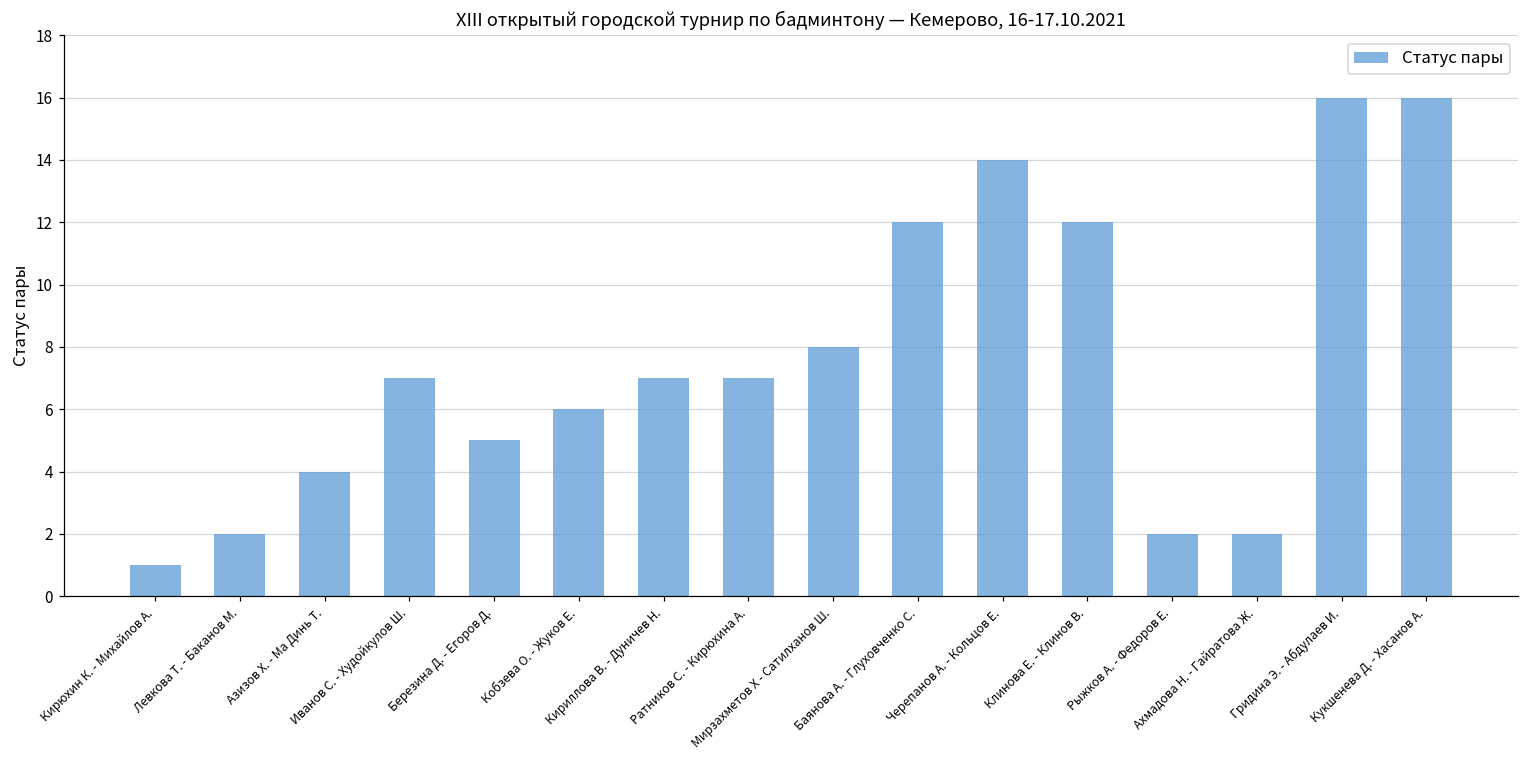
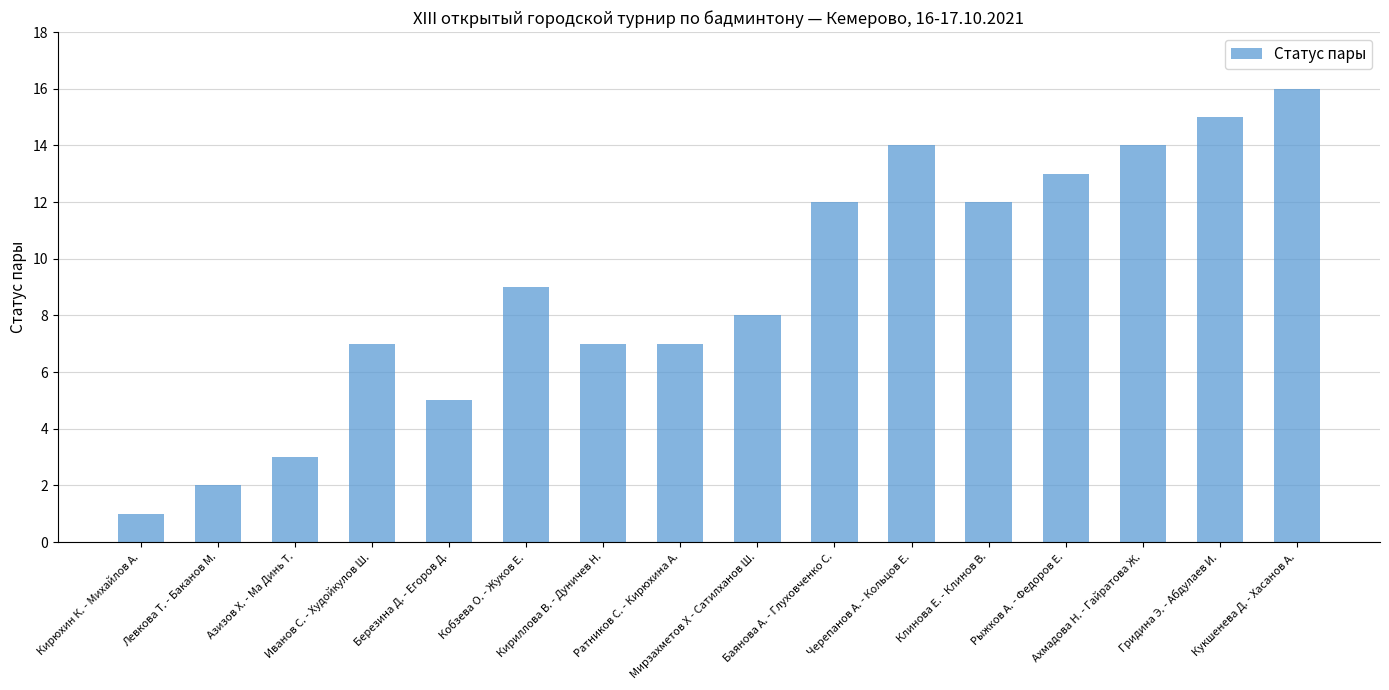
Азизов Х. - Ма Динь Т.: 4 -> 3
Кобзева О. - Жуков Е.: 6 -> 9
Рыжков А. - Федоров Е.: 2 -> 13
Ахмадова Н. - Гайратова Ж.: 2 -> 14
Гридина Э. - Абдулаев И.: 16 -> 15
